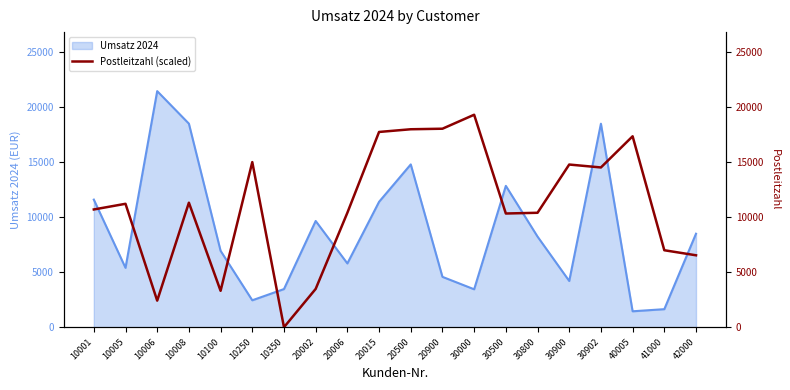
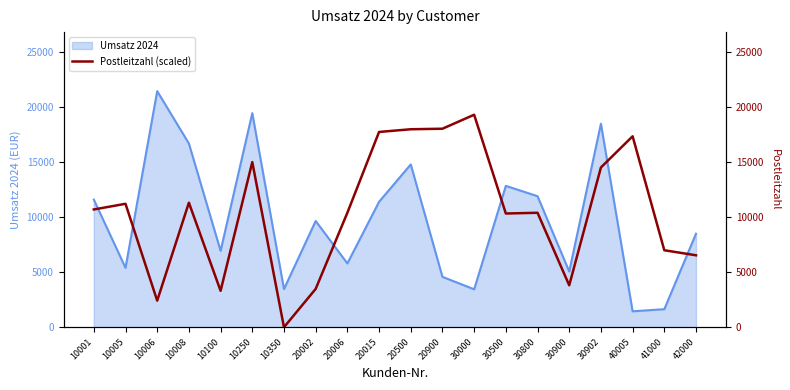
Umsatz 2024, 10008: 18500 -> 16700
Umsatz 2024, 10250: 2500 -> 19500
Umsatz 2024, 30800: 8200 -> 11900
Umsatz 2024, 30900: 4200 -> 5100
Postleitzahl (scaled), 30900: 14800 -> 3800
